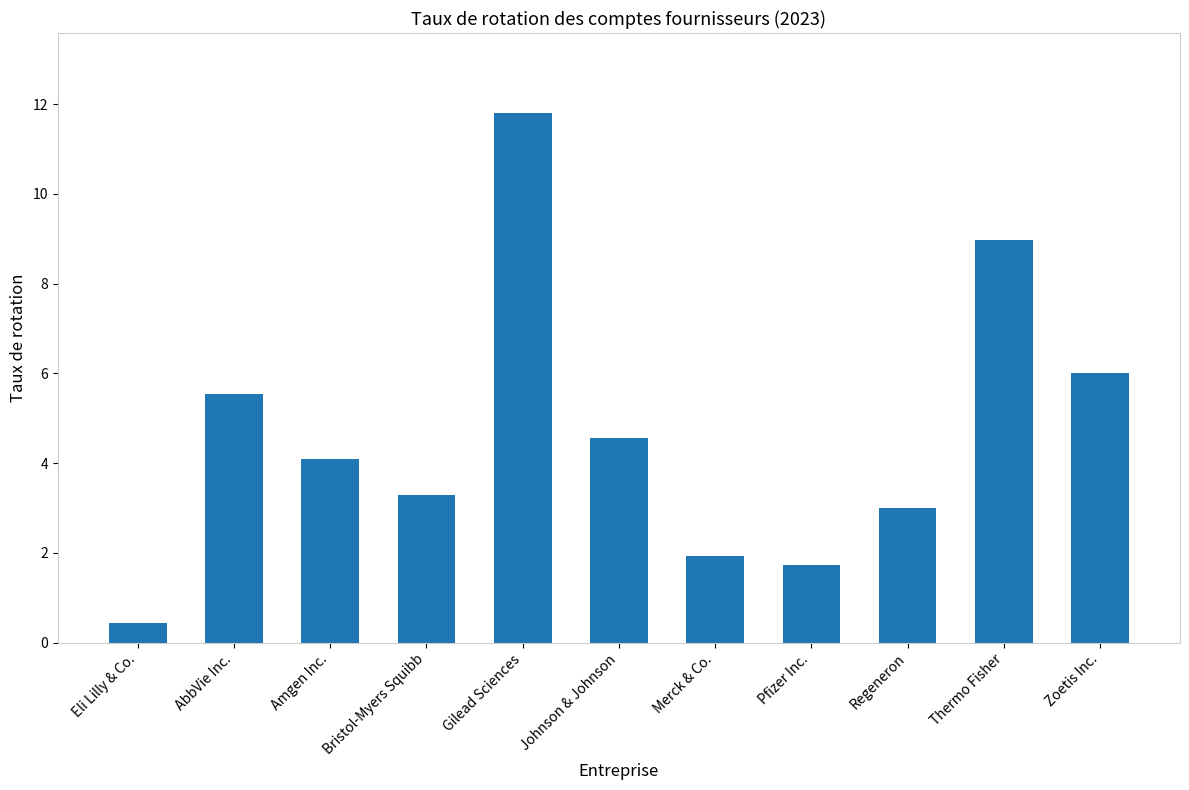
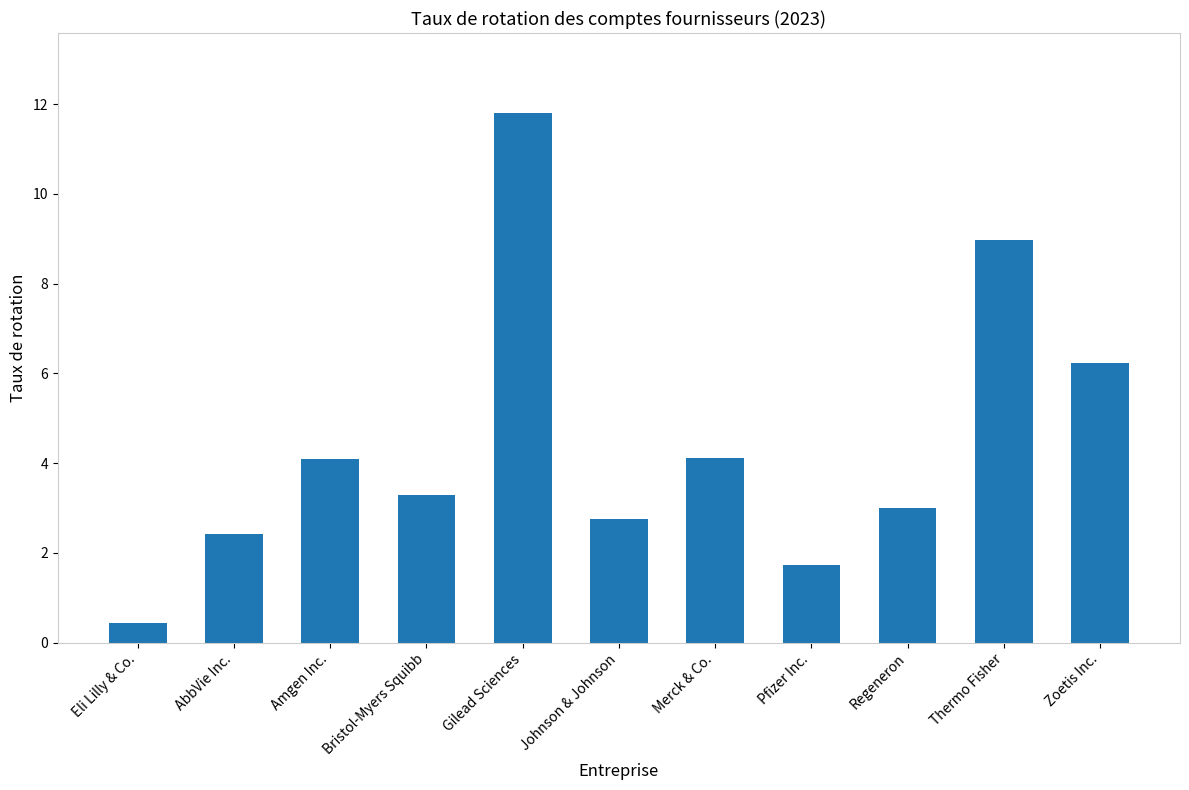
AbbVie Inc.: 5.5 -> 2.4
Johnson & Johnson: 4.6 -> 2.8
Merck & Co.: 1.9 -> 4.1
Zoetis Inc.: 6.0 -> 6.2
